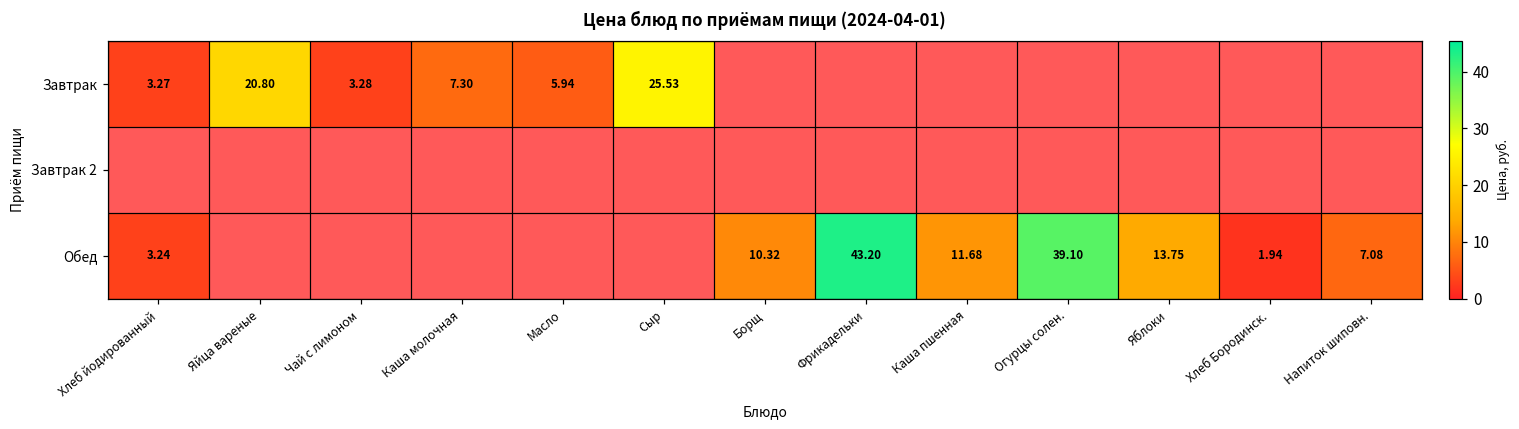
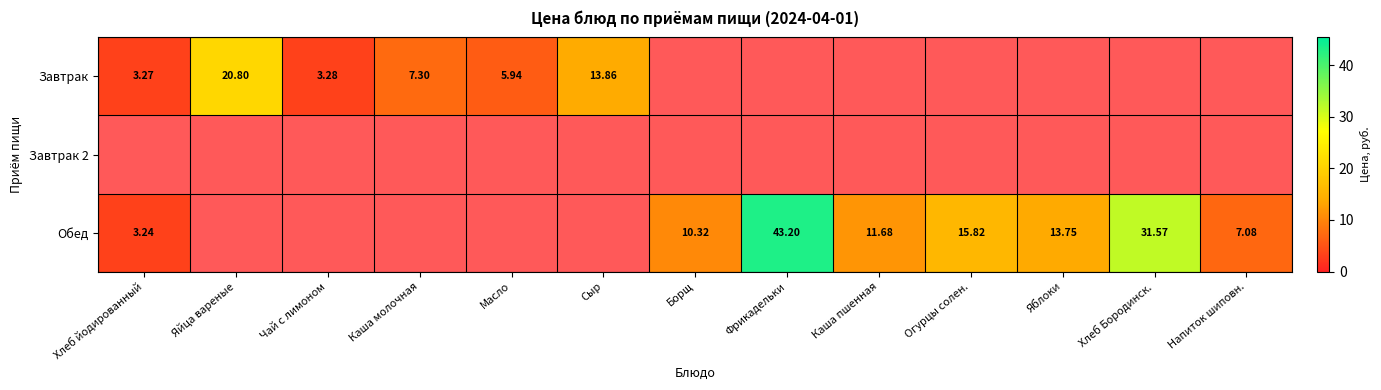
Завтрак, Сыр: 25.53 -> 13.86
Обед, Огурцы солен.: 39.10 -> 15.82
Обед, Хлеб Бородинск.: 1.94 -> 31.57
